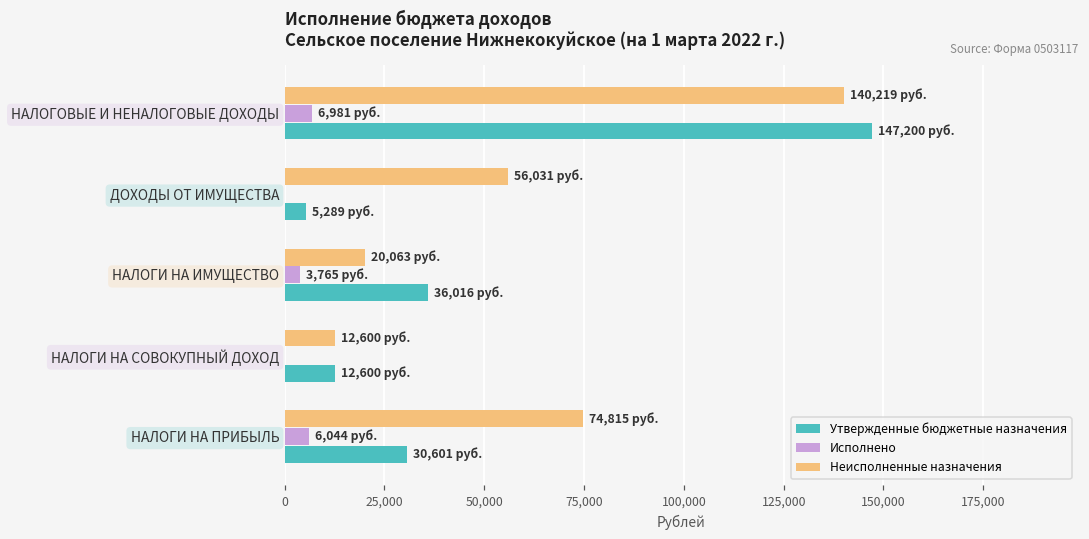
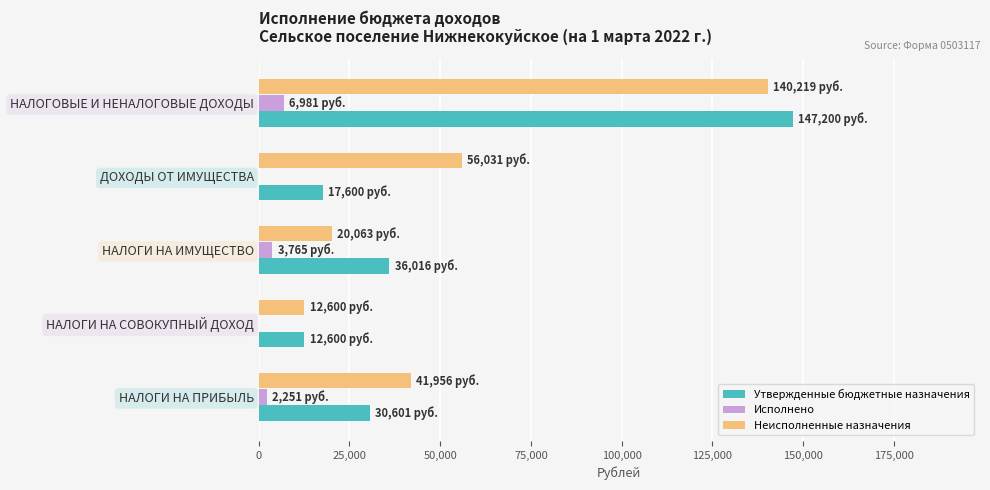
Утвержденные бюджетные назначения, ДОХОДЫ ОТ ИМУЩЕСТВА: 5,289 -> 17,600
Неисполненные назначения, НАЛОГИ НА ПРИБЫЛЬ: 74,815 -> 41,956
Исполнено, НАЛОГИ НА ПРИБЫЛЬ: 6,044 -> 2,251
